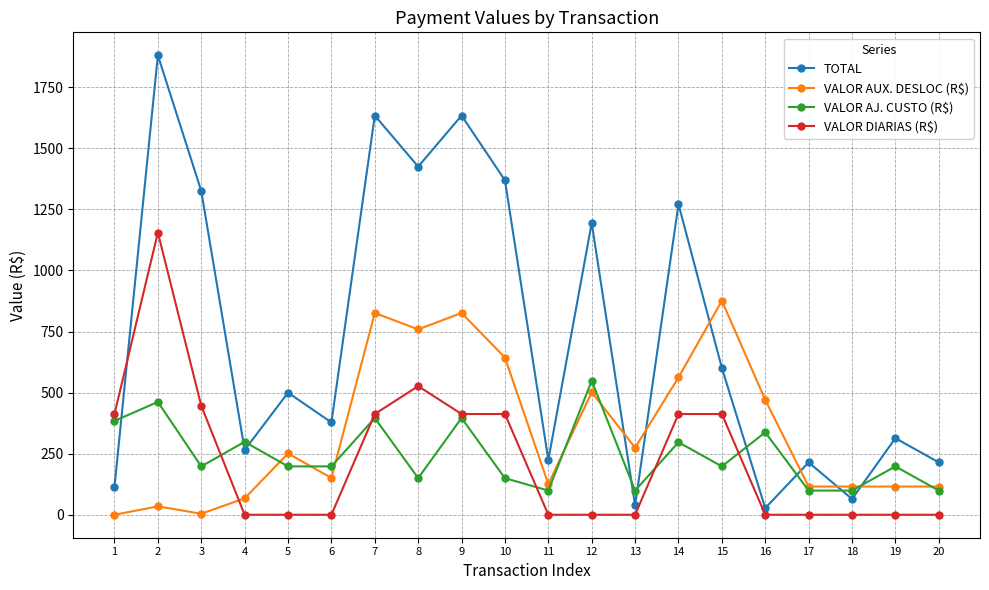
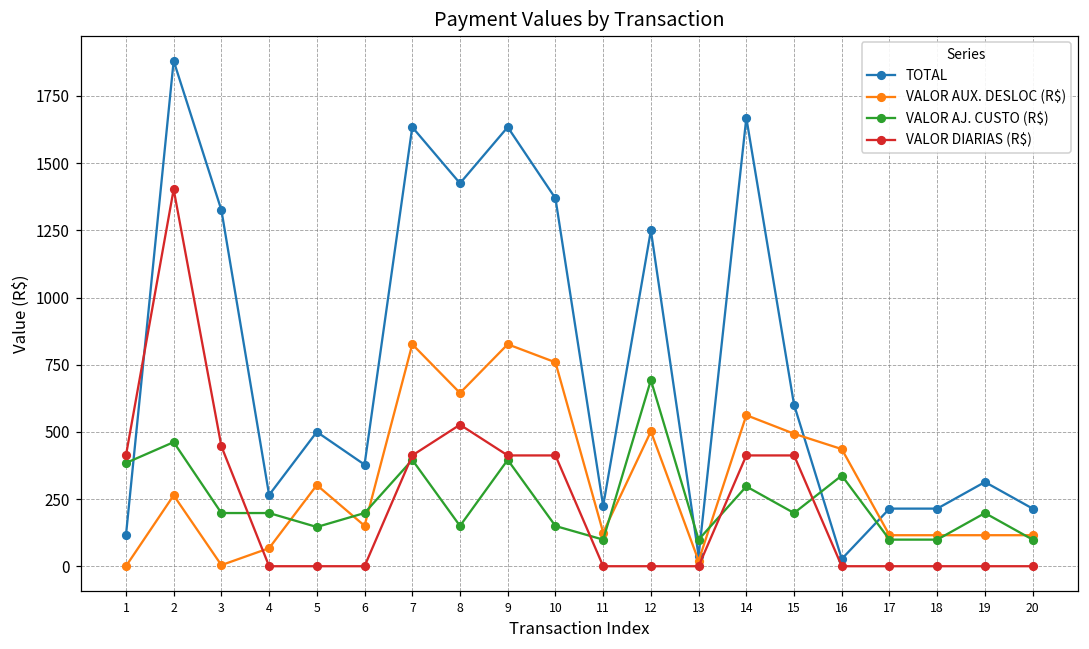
VALOR AUX. DESLOC (R$), 2: 30 -> 260
VALOR DIARIAS (R$), 2: 1160 -> 1400
VALOR AJ. CUSTO (R$), 4: 300 -> 200
VALOR AUX. DESLOC (R$), 5: 250 -> 300
VALOR AJ. CUSTO (R$), 5: 200 -> 150
VALOR AUX. DESLOC (R$), 8: 760 -> 640
VALOR AUX. DESLOC (R$), 10: 640 -> 760
TOTAL, 12: 1190 -> 1250
VALOR AJ. CUSTO (R$), 12: 550 -> 690
VALOR AUX. DESLOC (R$), 13: 270 -> 20
TOTAL, 14: 1270 -> 1670
VALOR AUX. DESLOC (R$), 15: 880 -> 490
VALOR AUX. DESLOC (R$), 16: 470 -> 440
TOTAL, 18: 60 -> 210
